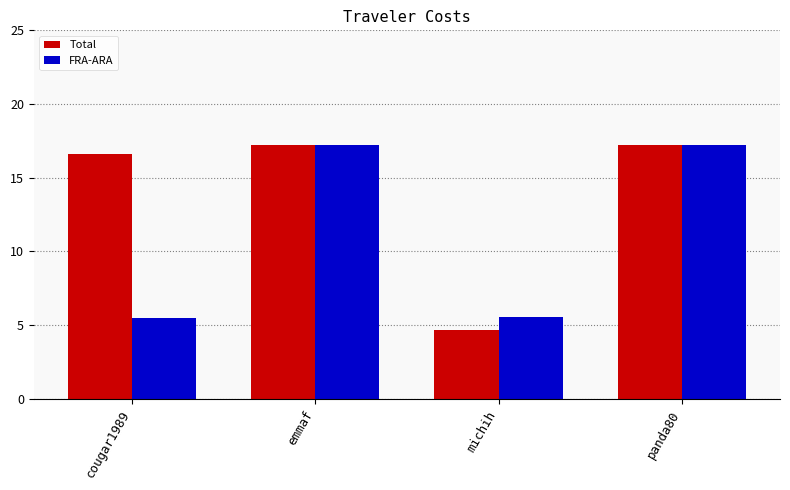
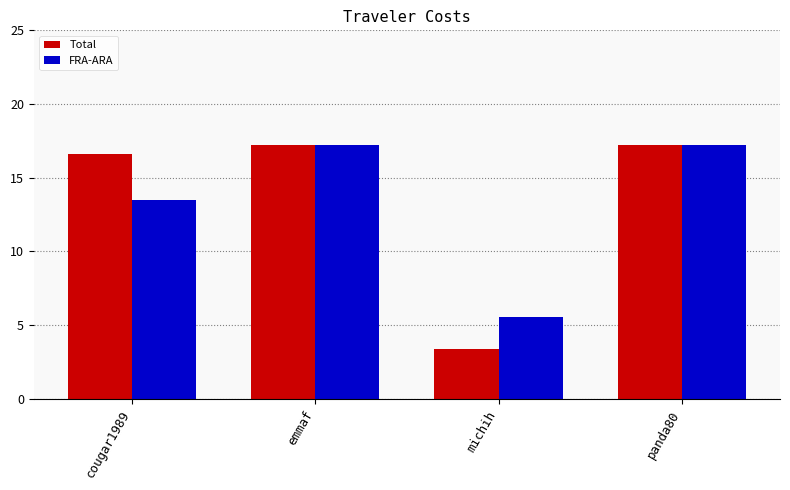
FRA-ARA, cougar1989: 5.5 -> 13.5
Total, michih: 4.7 -> 3.4
